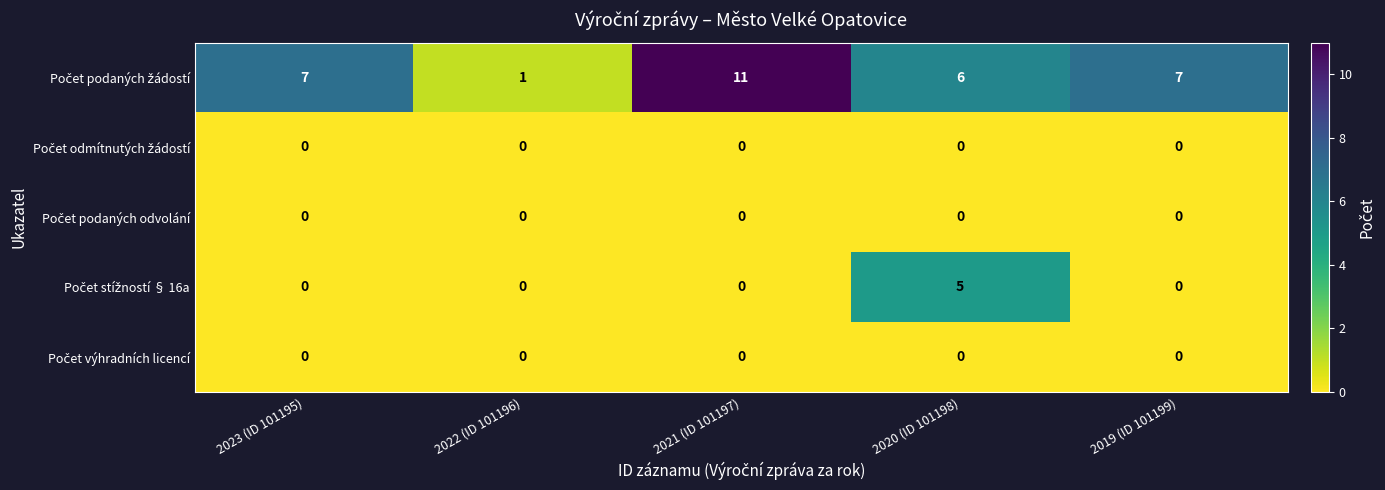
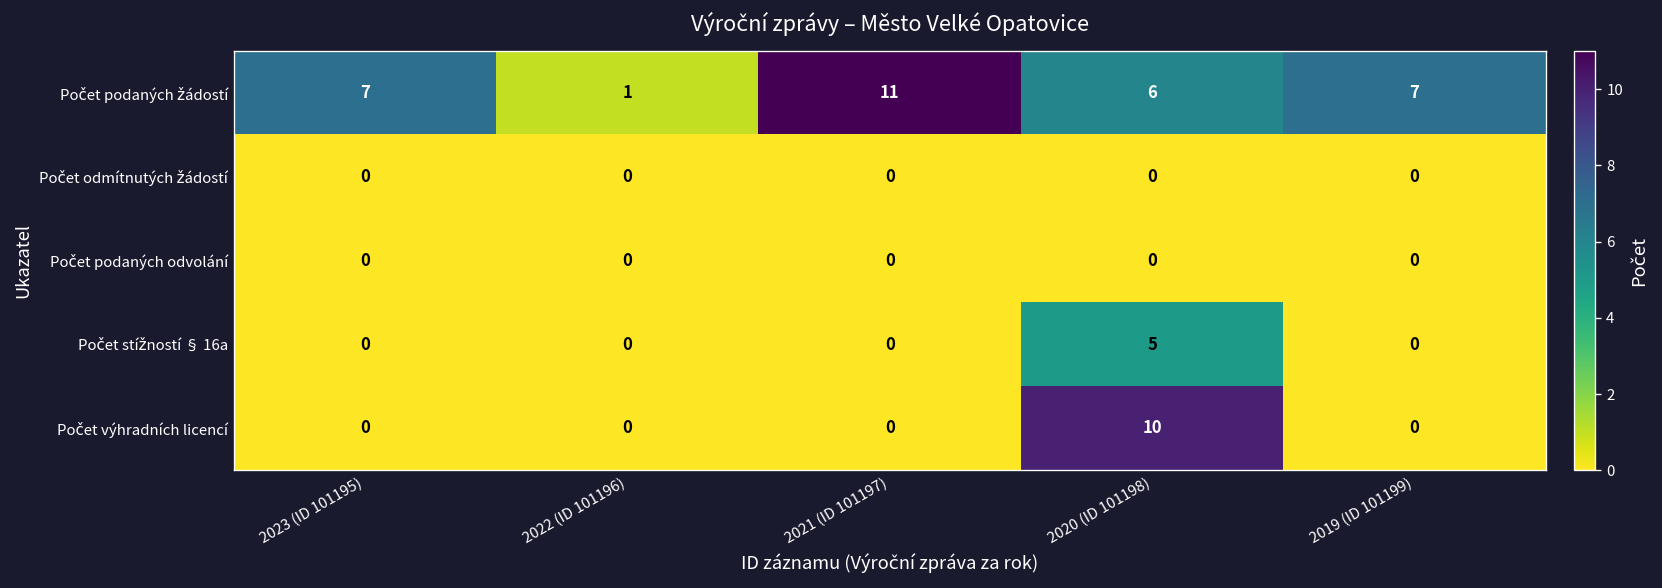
Počet výhradních licencí, 2020 (ID 101198): 0 -> 10
